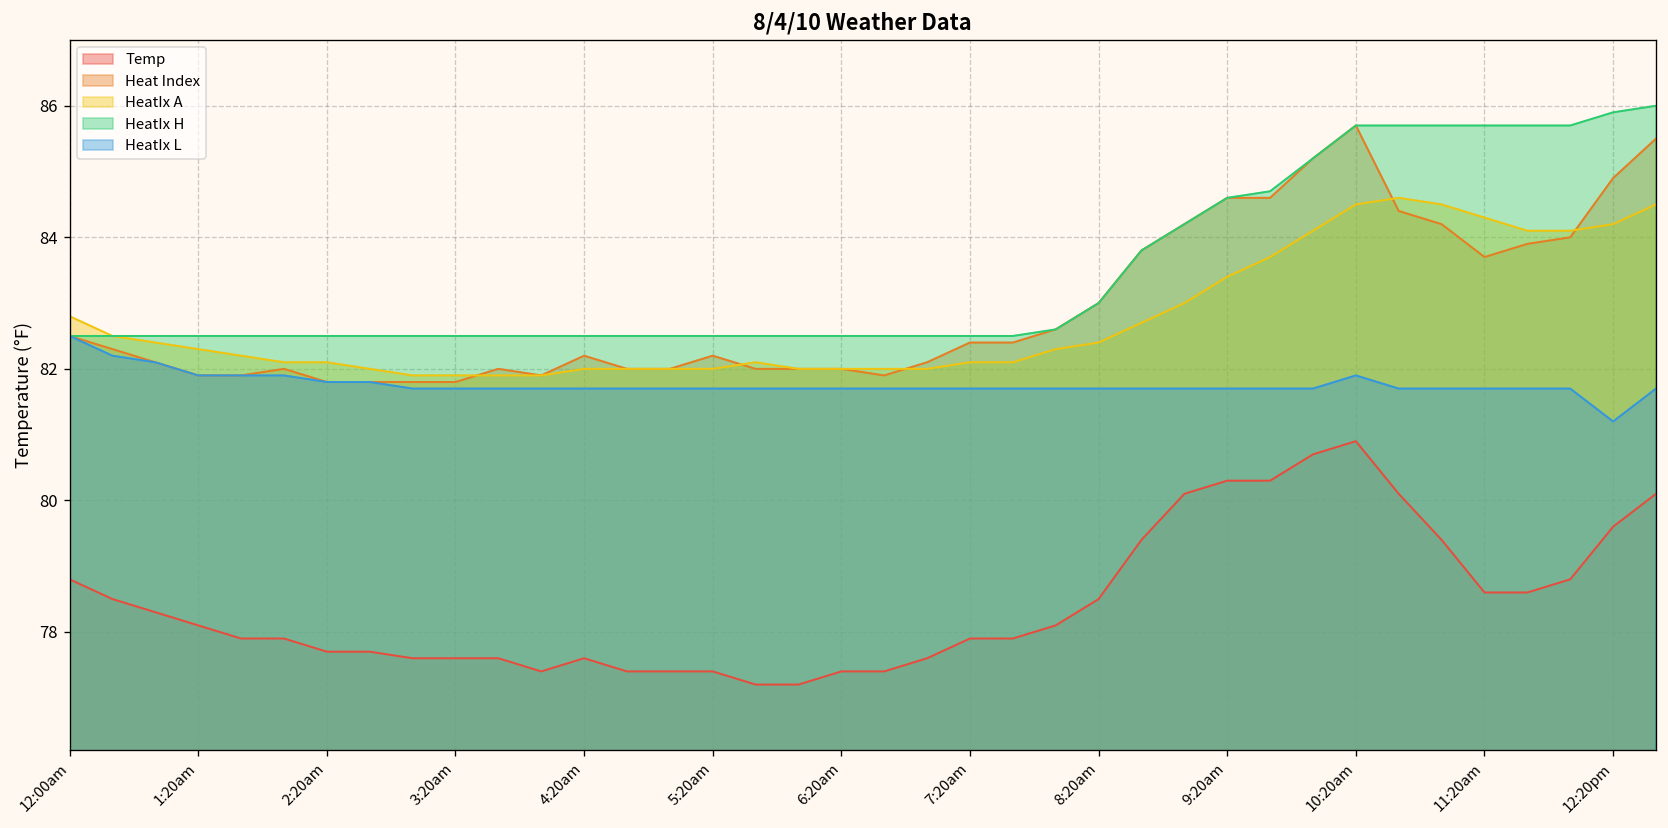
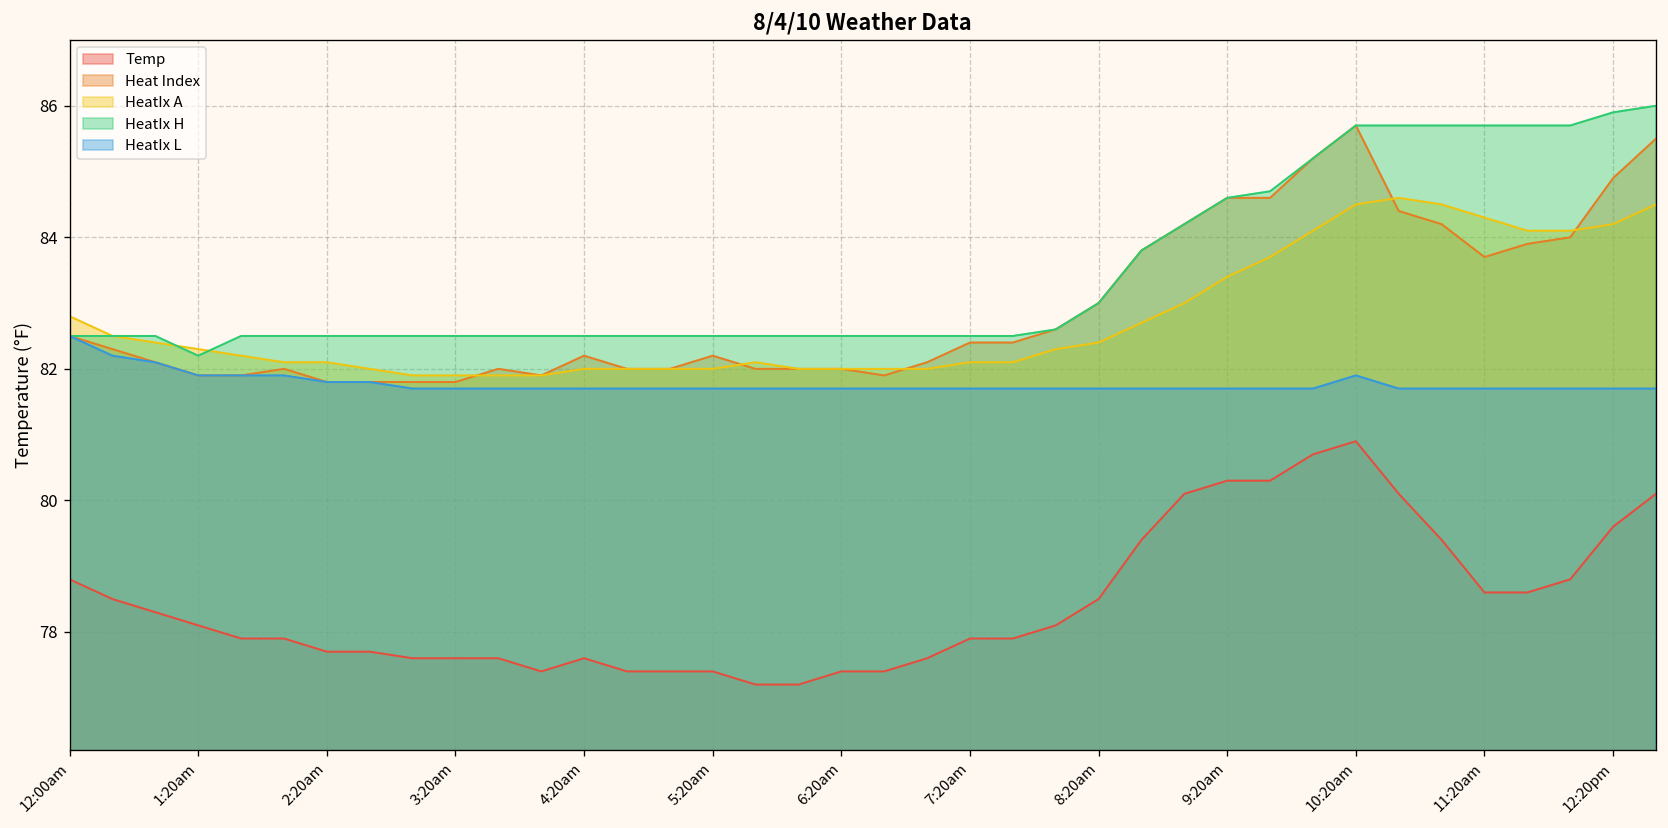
HeatIx H, 1:20am: 82.5 -> 82.2
HeatIx L, 12:20pm: 81.2 -> 81.7
